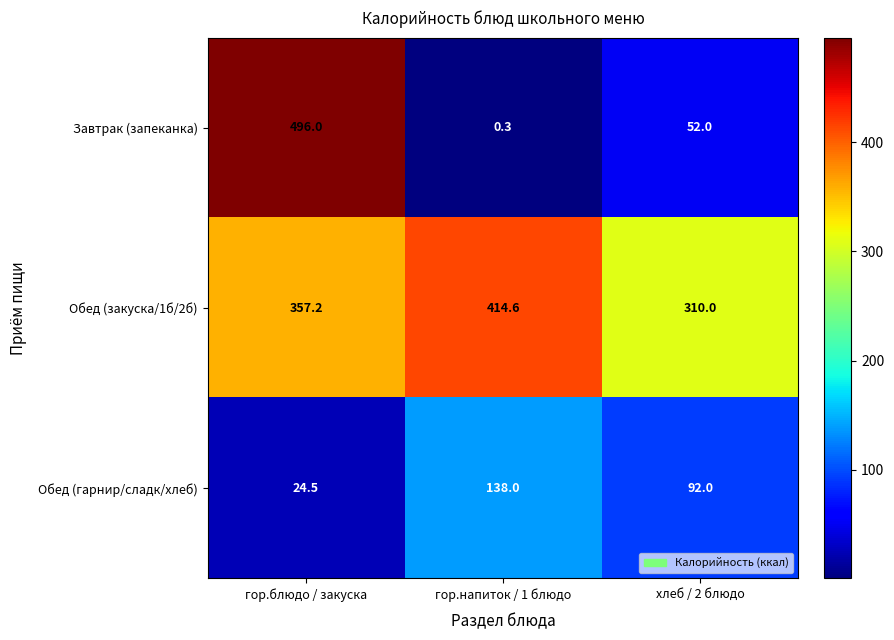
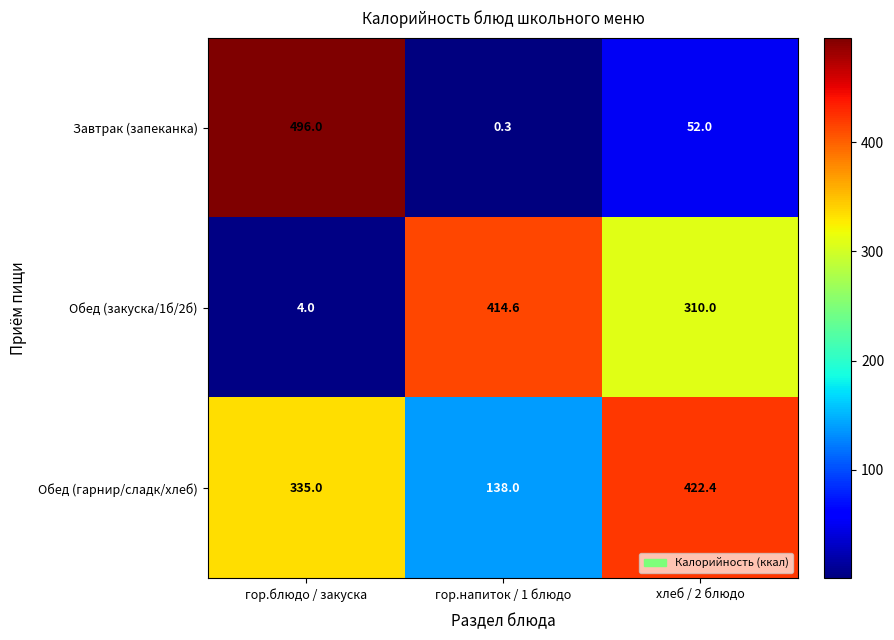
Обед (закуска/1б/2б), гор.блюдо / закуска: 357.2 -> 4.0
Обед (гарнир/сладк/хлеб), гор.блюдо / закуска: 24.5 -> 335.0
Обед (гарнир/сладк/хлеб), хлеб / 2 блюдо: 92.0 -> 422.4
